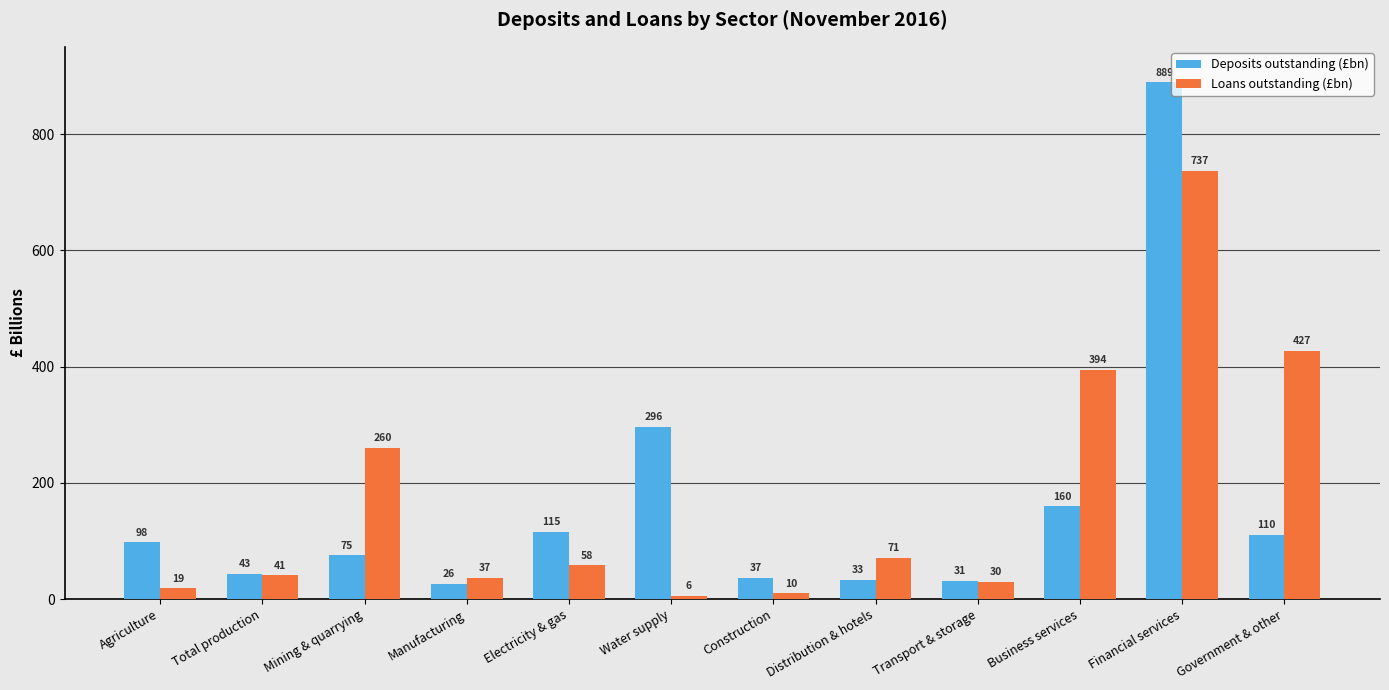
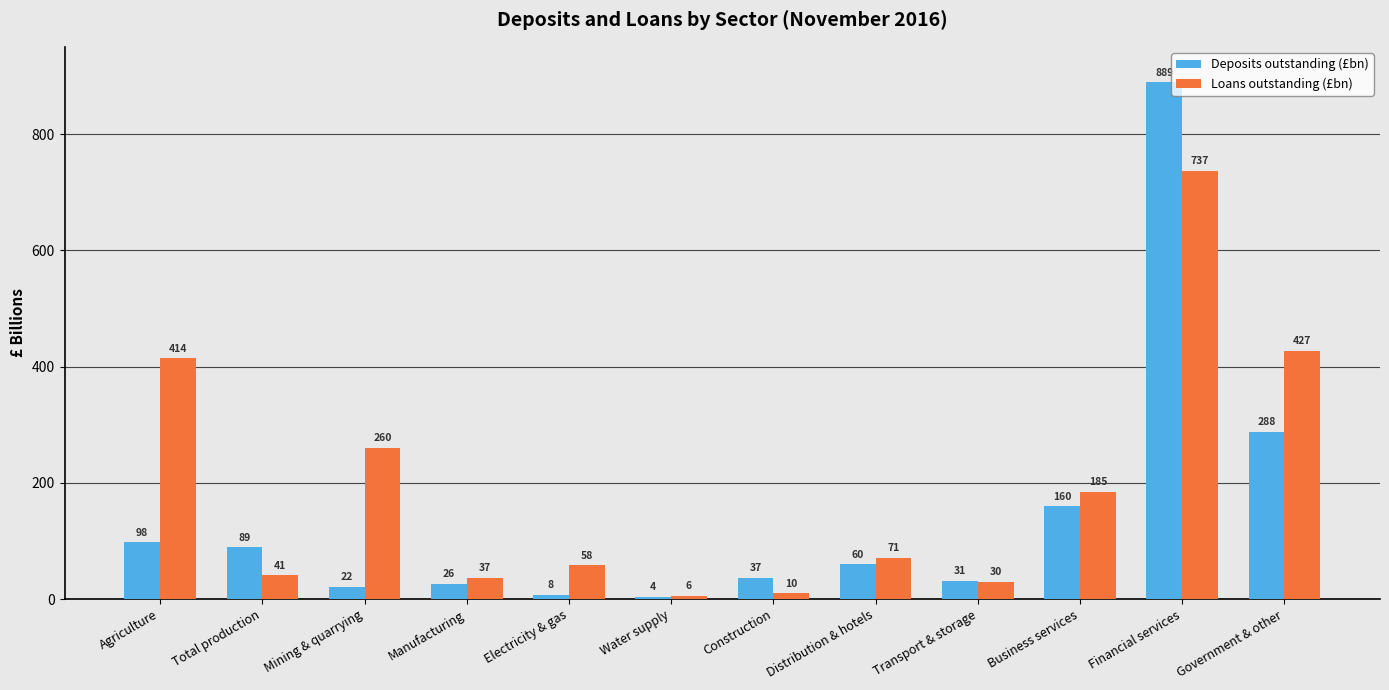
Loans outstanding (£bn), Agriculture: 19 -> 414
Deposits outstanding (£bn), Total production: 43 -> 89
Deposits outstanding (£bn), Mining & quarrying: 75 -> 22
Deposits outstanding (£bn), Electricity & gas: 115 -> 8
Deposits outstanding (£bn), Water supply: 296 -> 4
Deposits outstanding (£bn), Distribution & hotels: 33 -> 60
Loans outstanding (£bn), Business services: 394 -> 185
Deposits outstanding (£bn), Government & other: 110 -> 288
